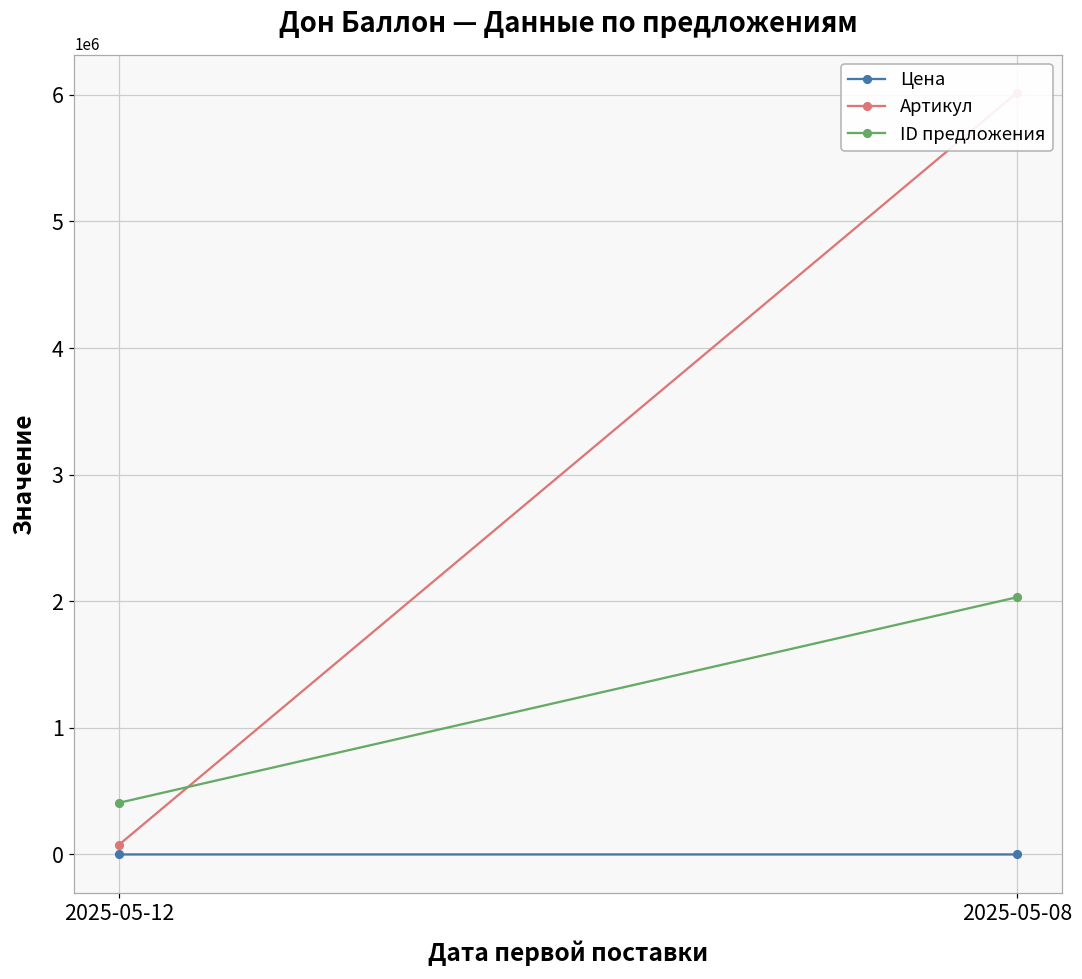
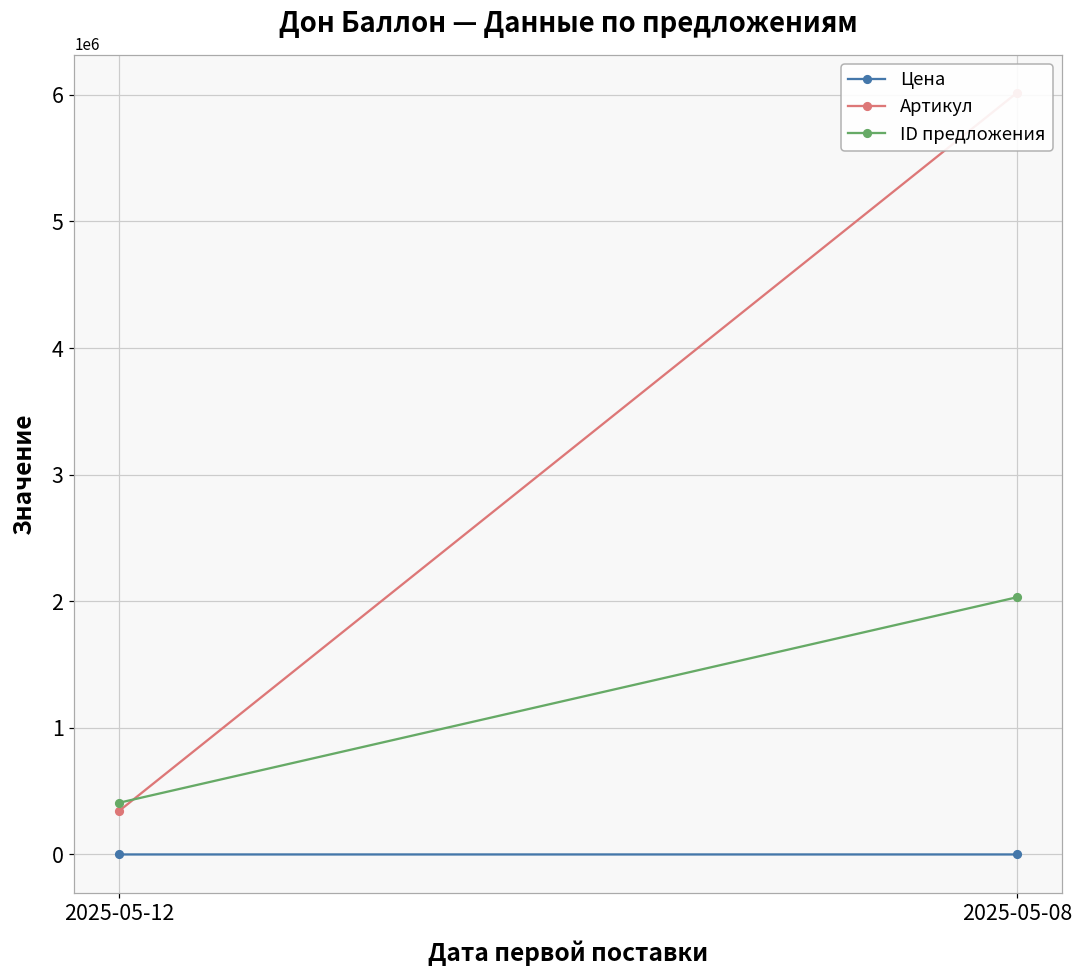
Артикул, 2025-05-12: 80000 -> 340000
